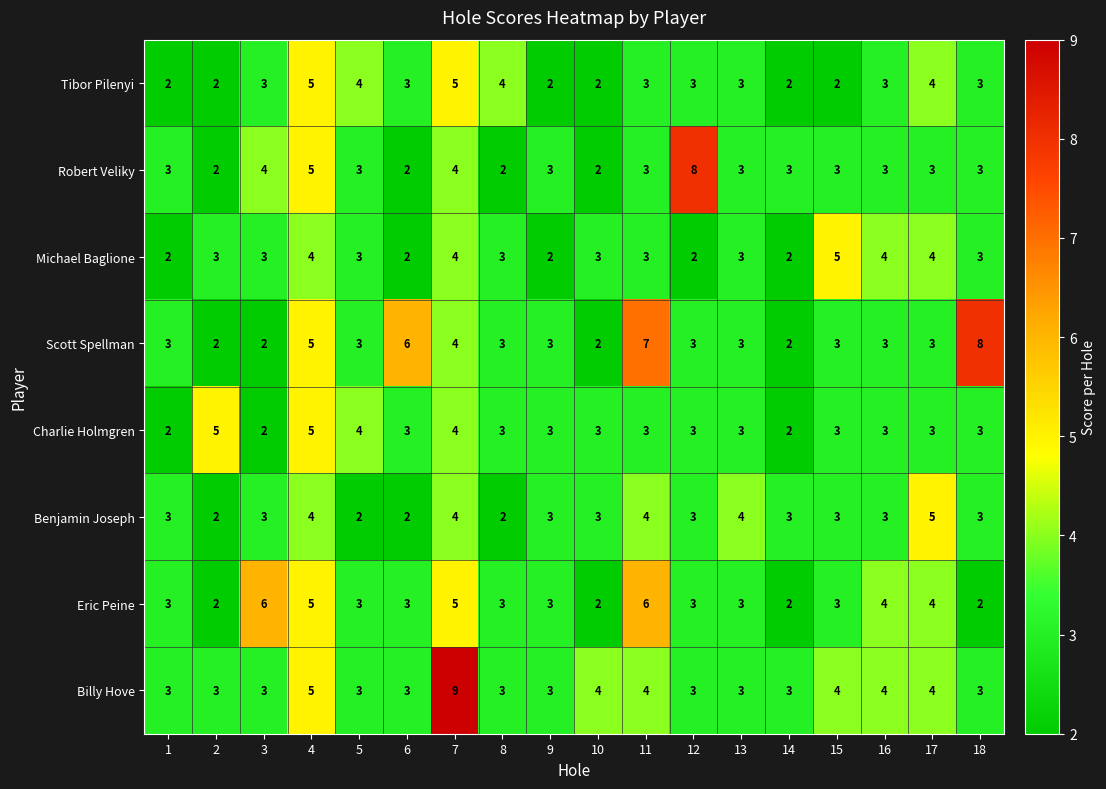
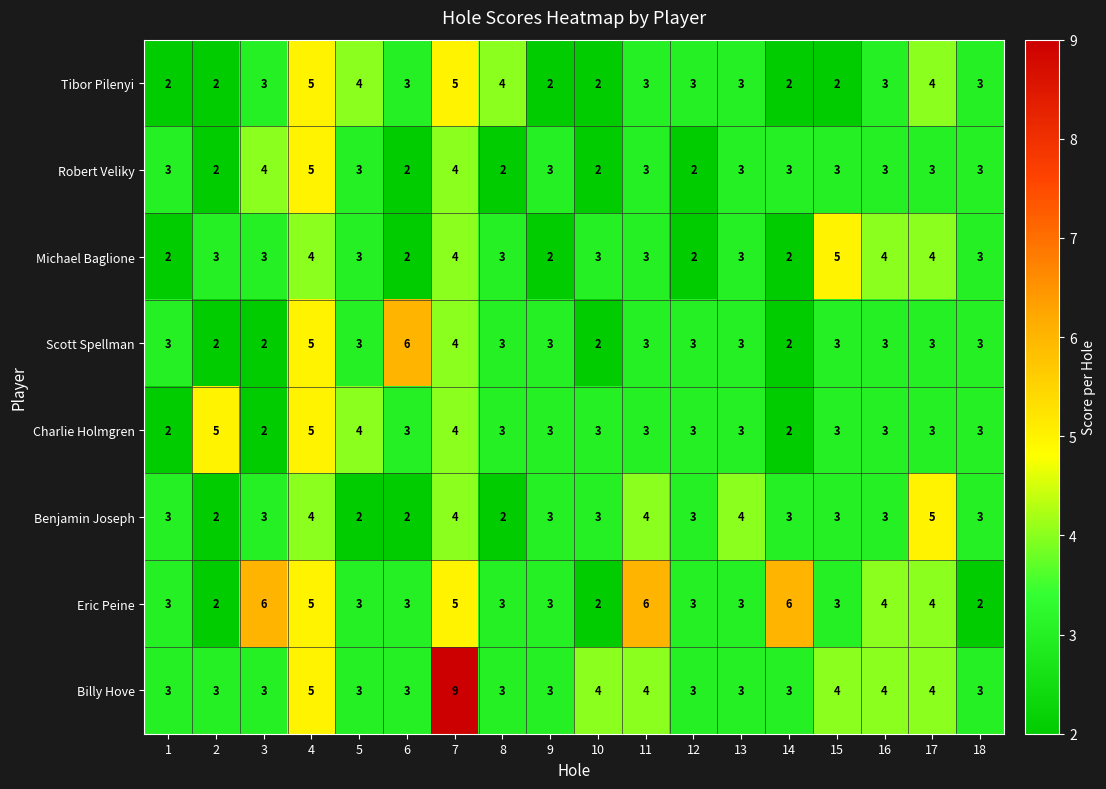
Robert Veliky, 12: 8 -> 2
Scott Spellman, 11: 7 -> 3
Scott Spellman, 18: 8 -> 3
Eric Peine, 14: 2 -> 6
